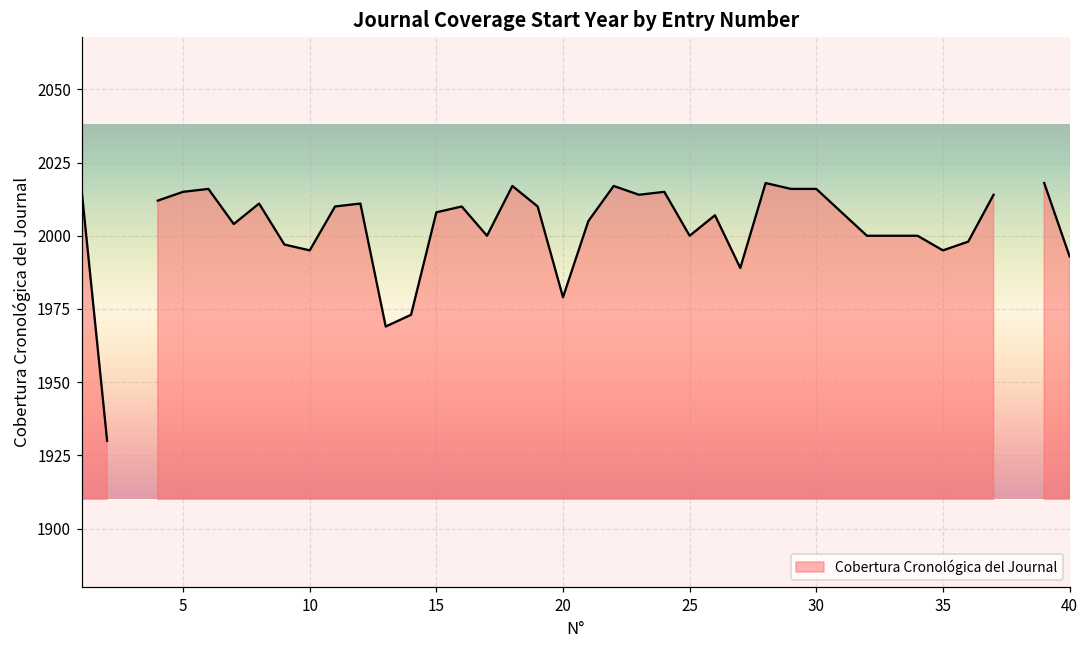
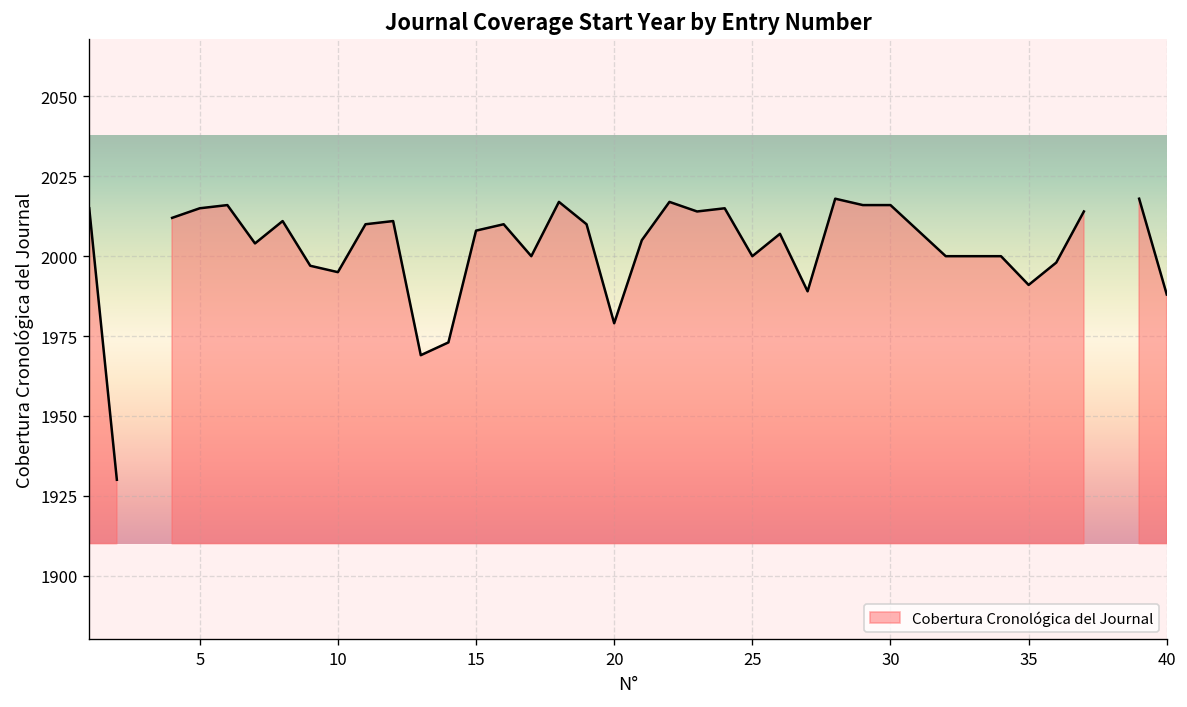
35: 1995 -> 1991
40: 1993 -> 1988
